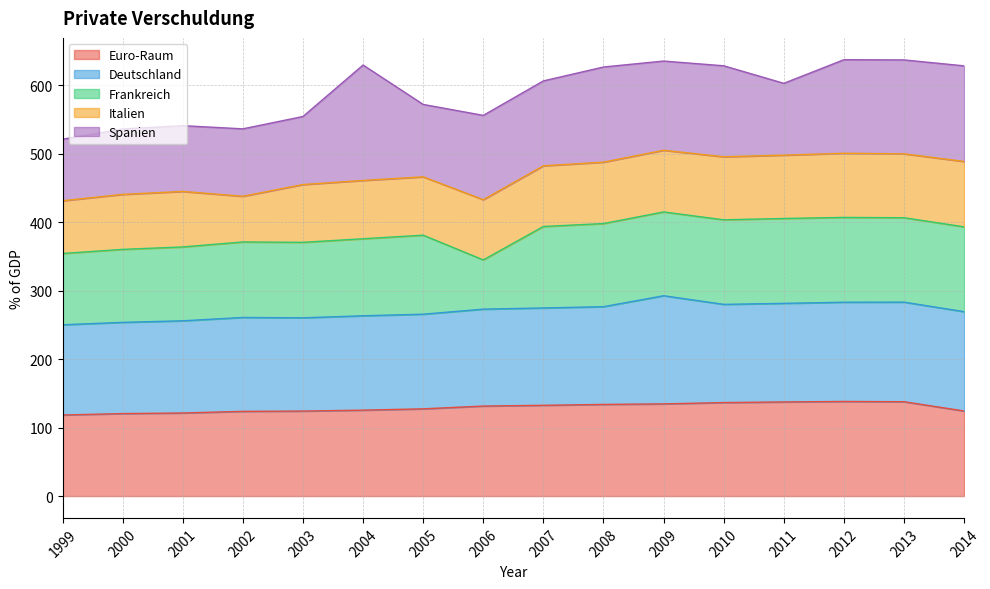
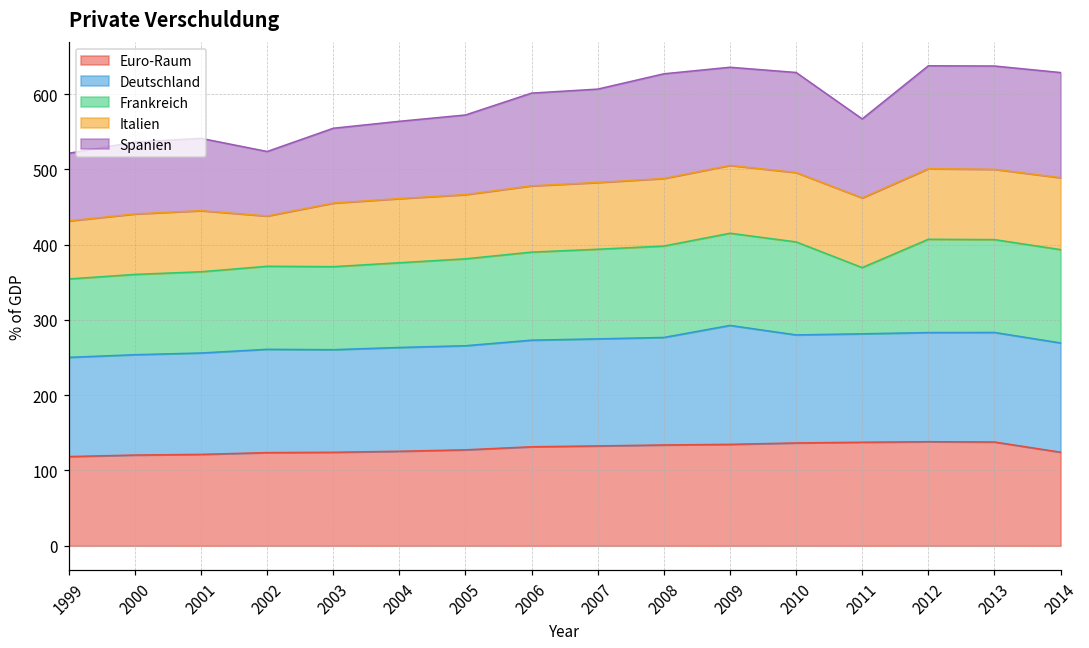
Spanien, 2002: 100 -> 90
Spanien, 2004: 170 -> 100
Frankreich, 2006: 70 -> 120
Frankreich, 2011: 120 -> 90
